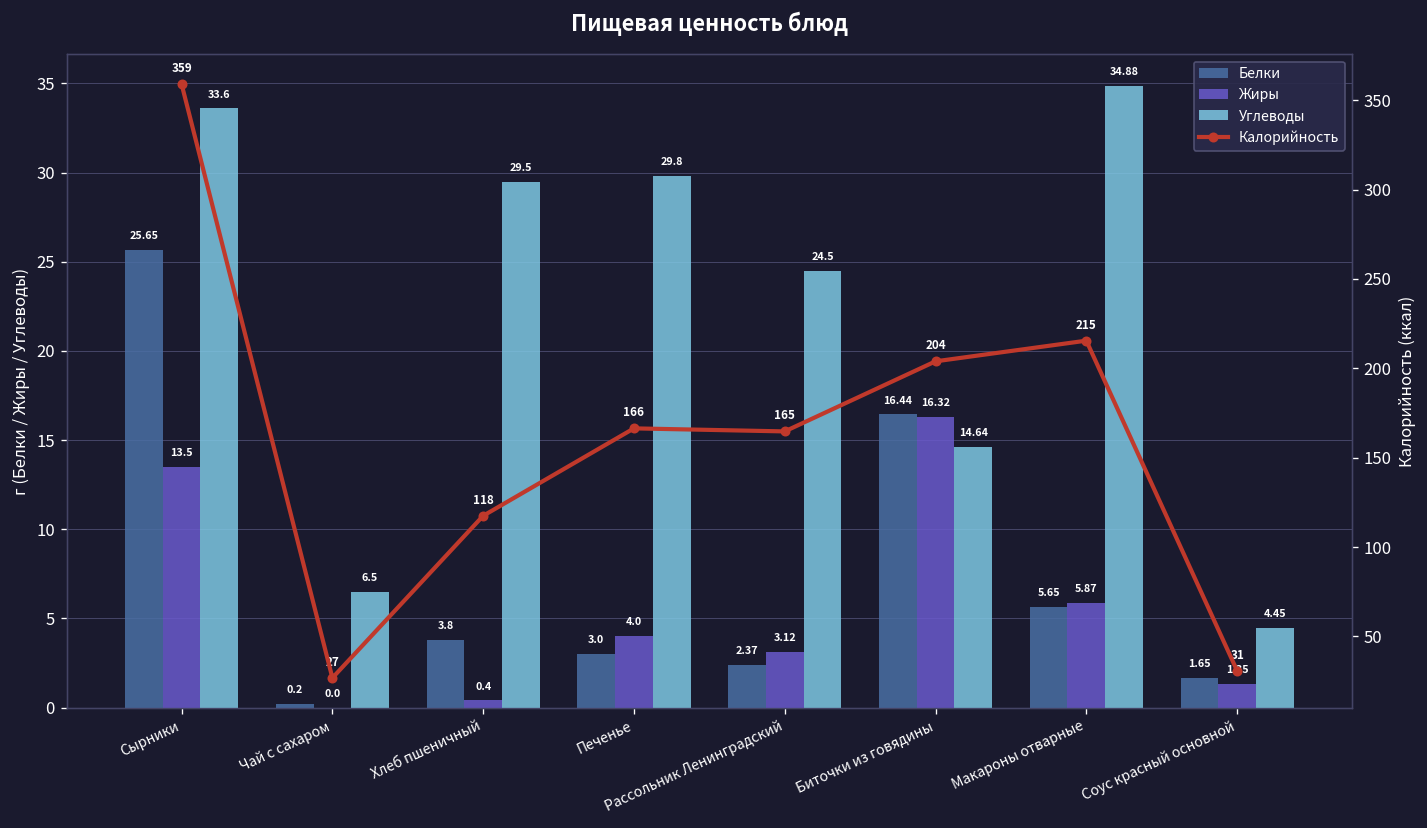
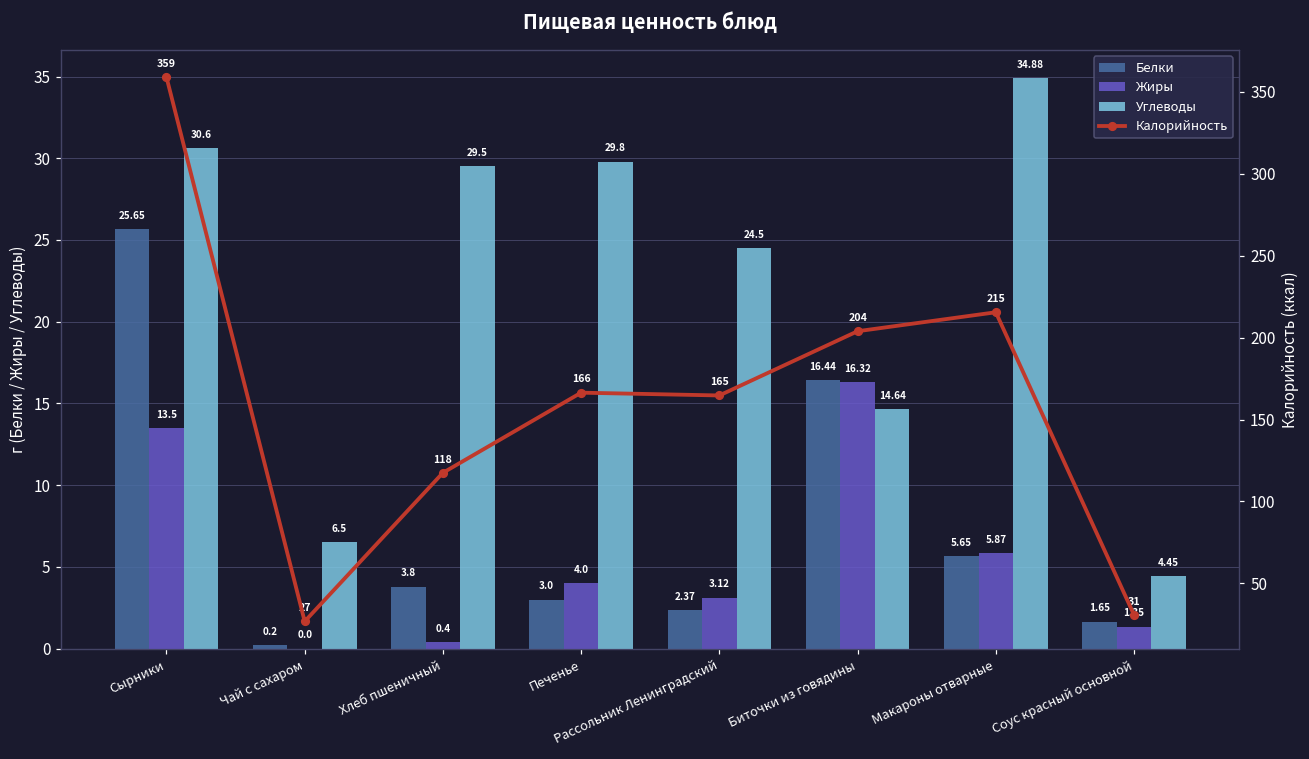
Углеводы, Сырники: 33.6 -> 30.6
